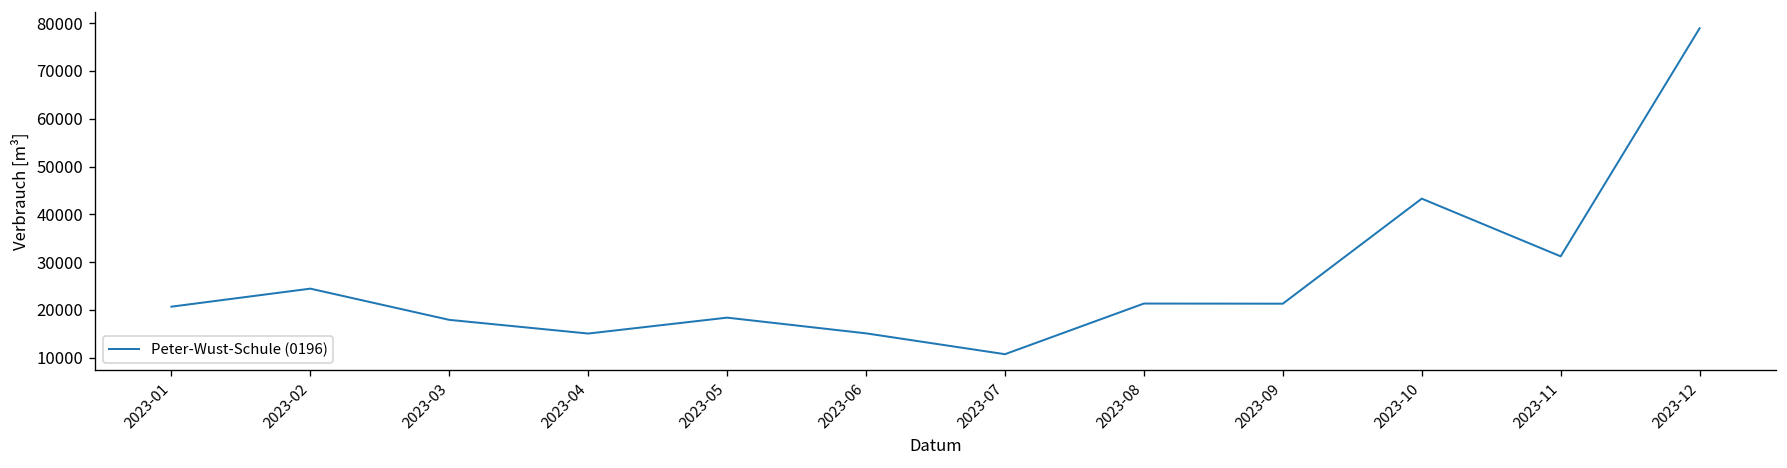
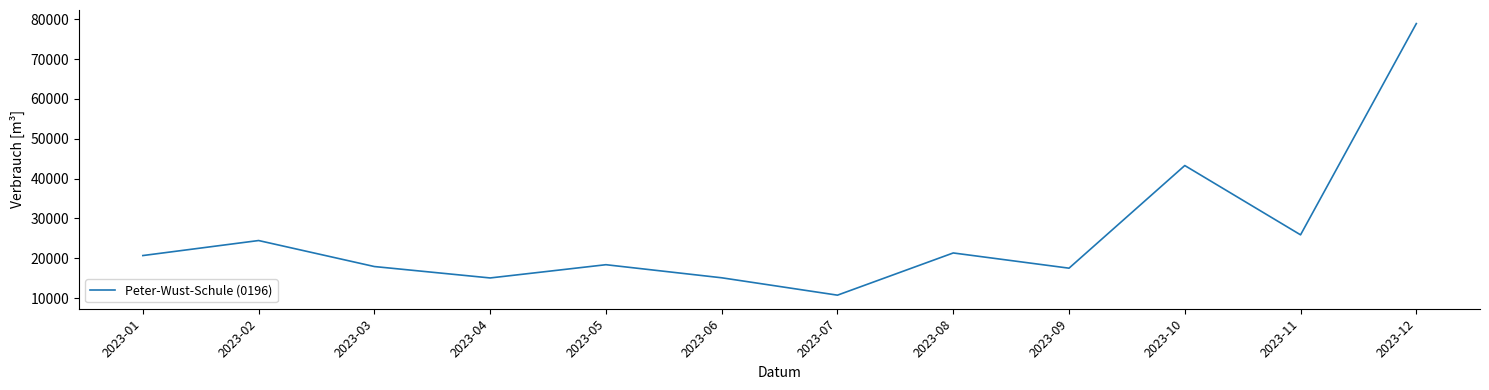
2023-09: 21000 -> 17000
2023-11: 31000 -> 26000
